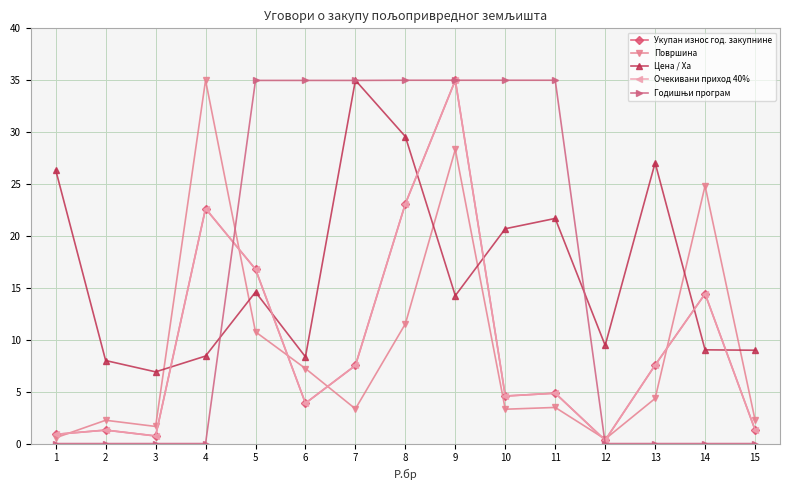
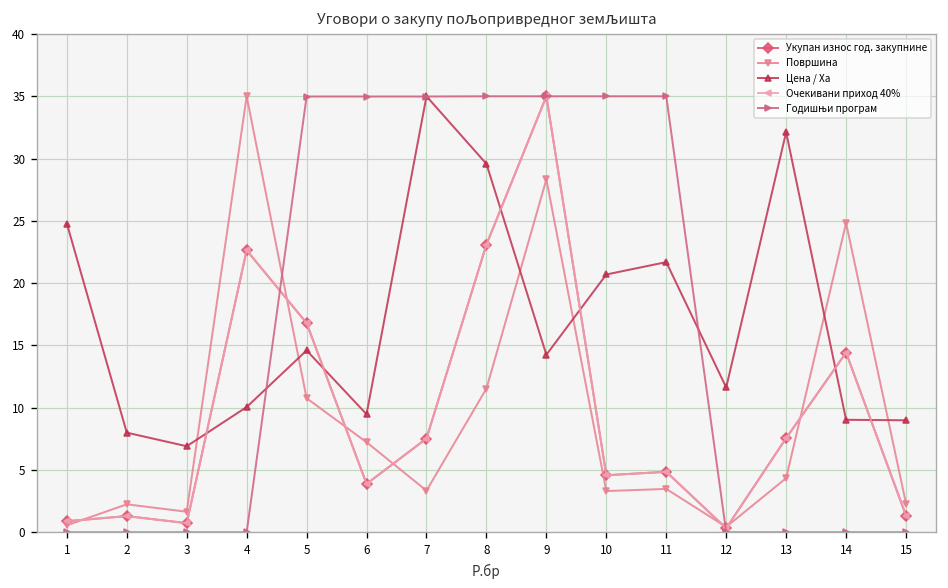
Цена / Ха, 1: 26.4 -> 24.8
Цена / Ха, 4: 8.4 -> 10.1
Цена / Ха, 6: 8.4 -> 9.5
Цена / Ха, 12: 9.5 -> 11.6
Цена / Ха, 13: 27.0 -> 32.1
